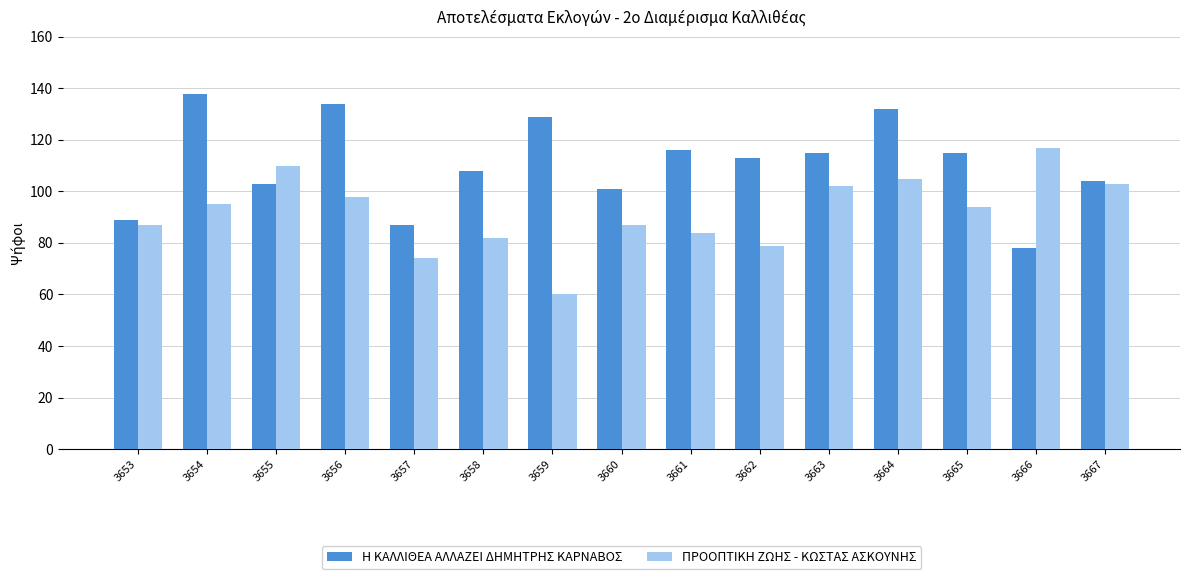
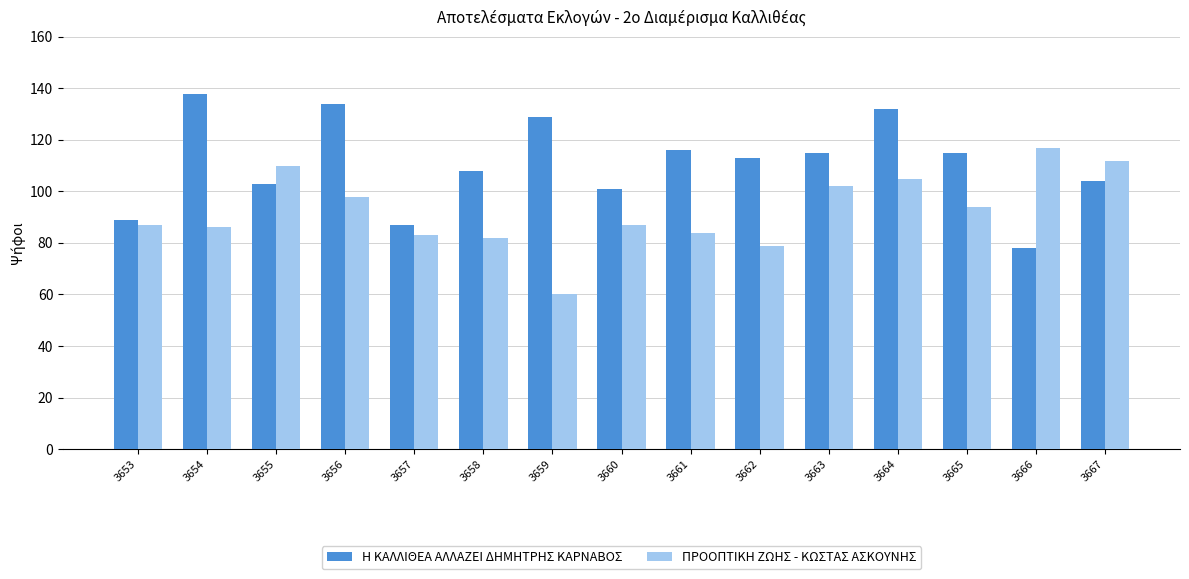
ΠΡΟΟΠΤΙΚΗ ΖΩΗΣ - ΚΩΣΤΑΣ ΑΣΚΟΥΝΗΣ, 3654: 95 -> 86
ΠΡΟΟΠΤΙΚΗ ΖΩΗΣ - ΚΩΣΤΑΣ ΑΣΚΟΥΝΗΣ, 3657: 74 -> 83
ΠΡΟΟΠΤΙΚΗ ΖΩΗΣ - ΚΩΣΤΑΣ ΑΣΚΟΥΝΗΣ, 3667: 103 -> 112
